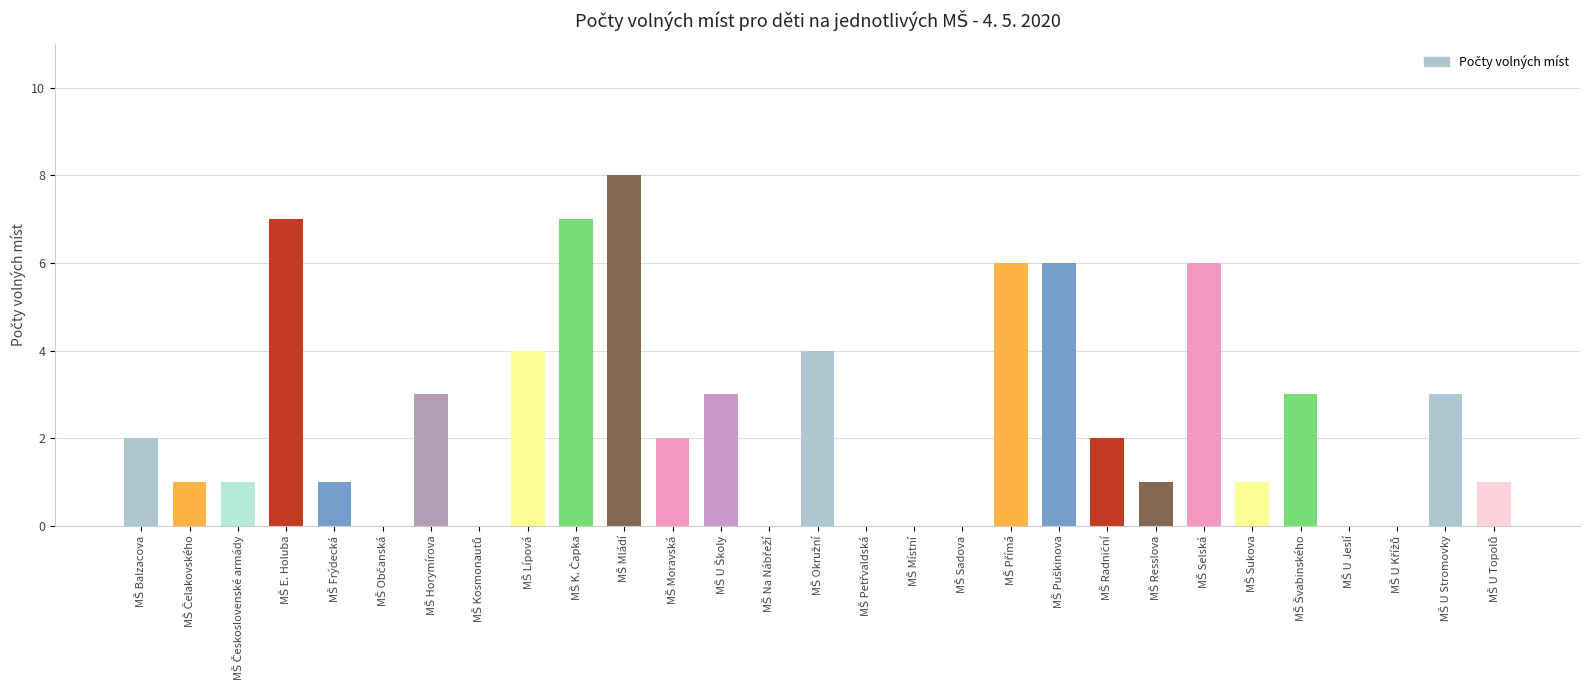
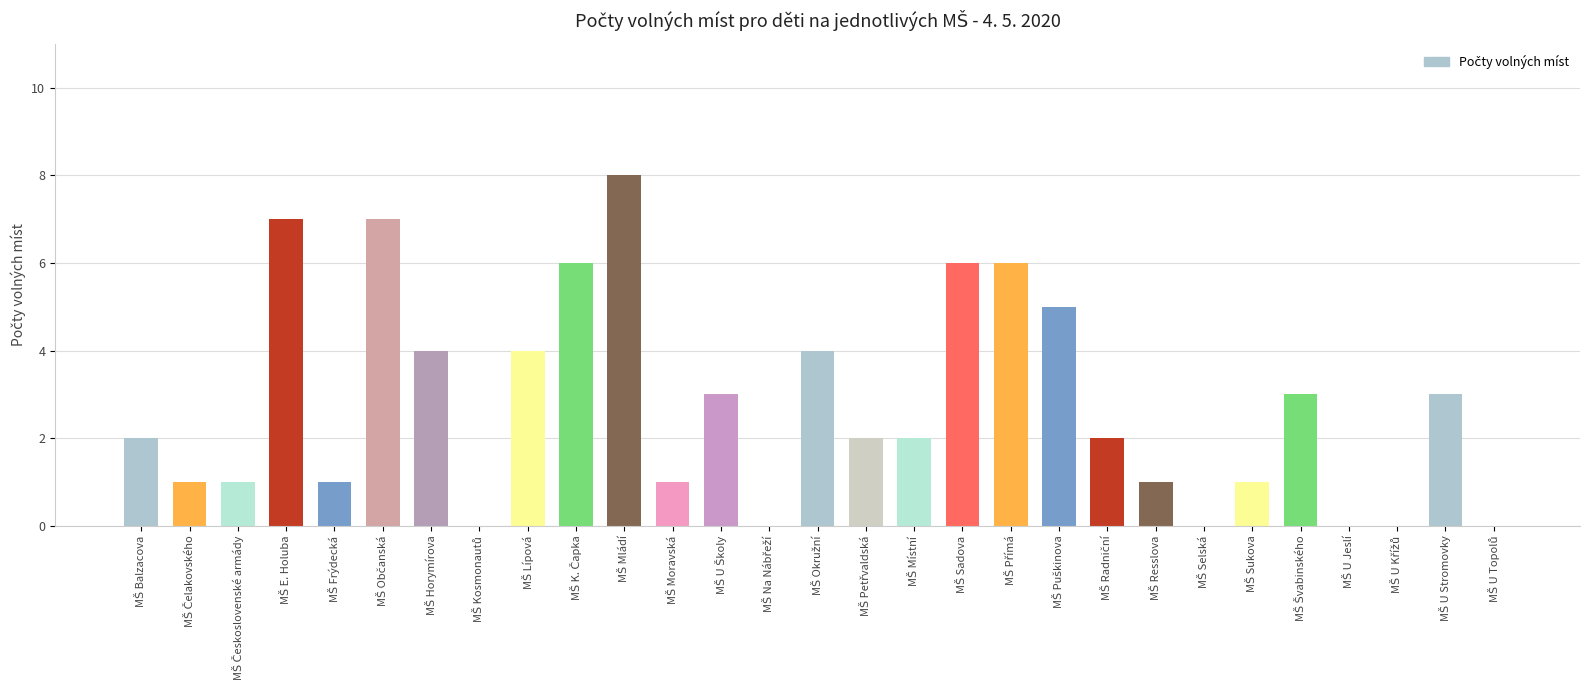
MŠ Občanská: 0 -> 7
MŠ Horymírova: 3 -> 4
MŠ K. Čapka: 7 -> 6
MŠ Moravská: 2 -> 1
MŠ Petřvaldská: 0 -> 2
MŠ Místní: 0 -> 2
MŠ Sadova: 0 -> 6
MŠ Puškinova: 6 -> 5
MŠ Selská: 6 -> 0
MŠ U Topolů: 1 -> 0
